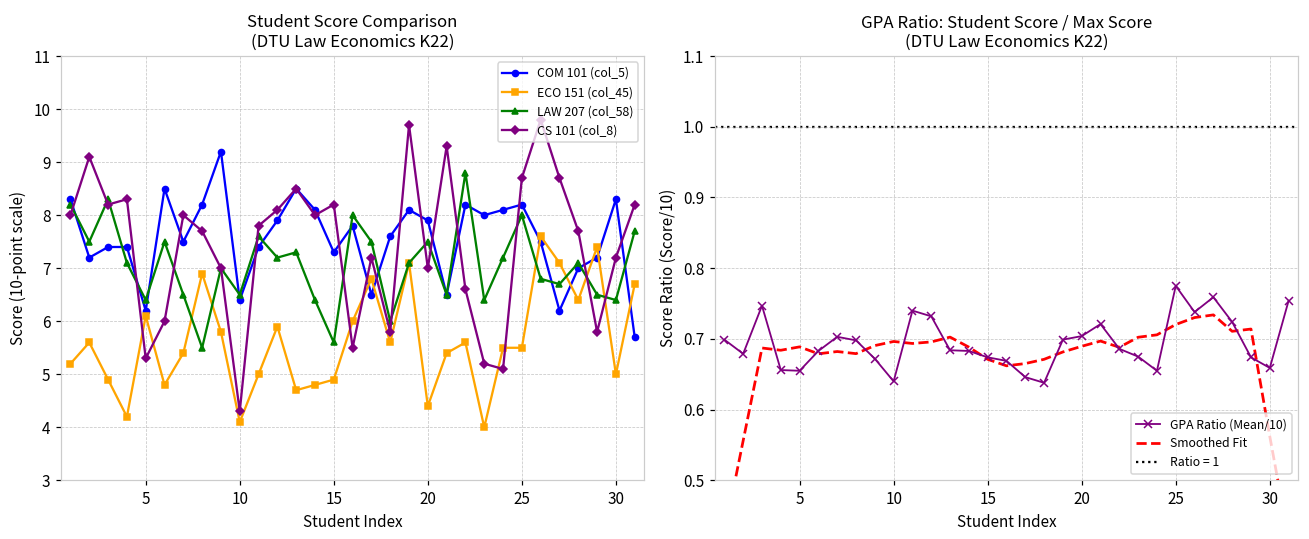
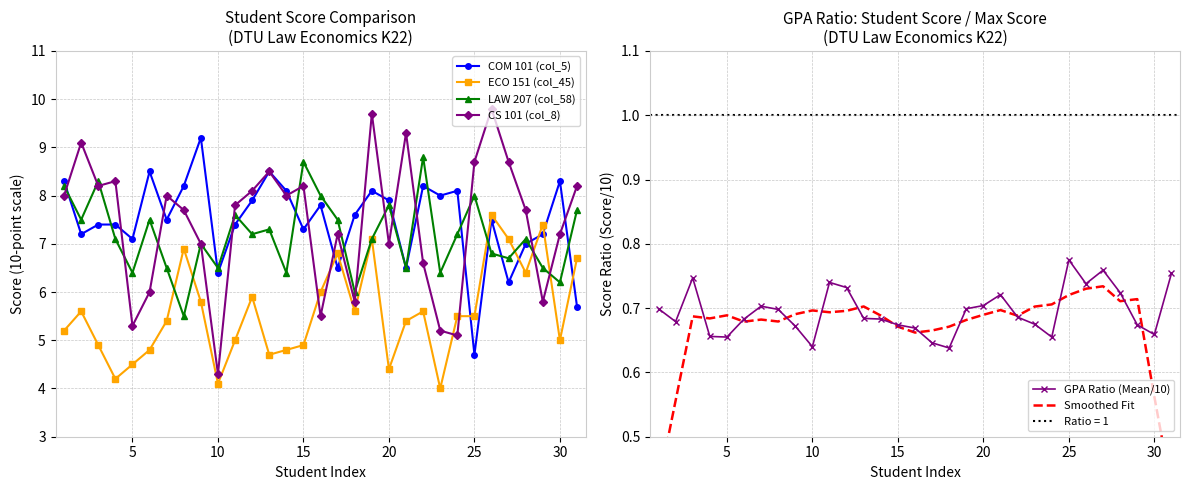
Student Score Comparison (DTU Law Economics K22), COM 101 (col_5), 5: 6.2 -> 7.1
Student Score Comparison (DTU Law Economics K22), ECO 151 (col_45), 5: 6.1 -> 4.5
Student Score Comparison (DTU Law Economics K22), LAW 207 (col_58), 15: 5.6 -> 8.7
Student Score Comparison (DTU Law Economics K22), LAW 207 (col_58), 20: 7.5 -> 7.8
Student Score Comparison (DTU Law Economics K22), COM 101 (col_5), 25: 8.2 -> 4.7
Student Score Comparison (DTU Law Economics K22), LAW 207 (col_58), 30: 6.4 -> 6.2
